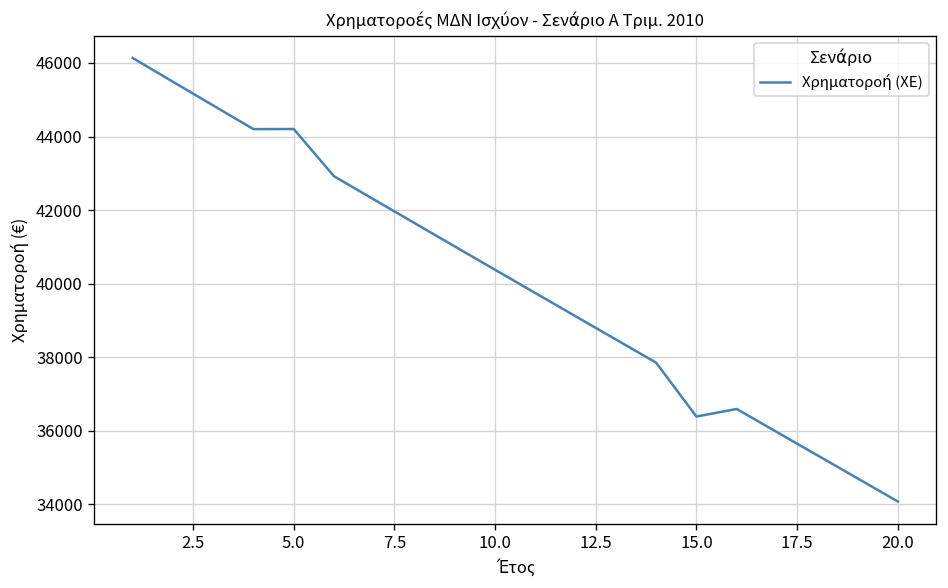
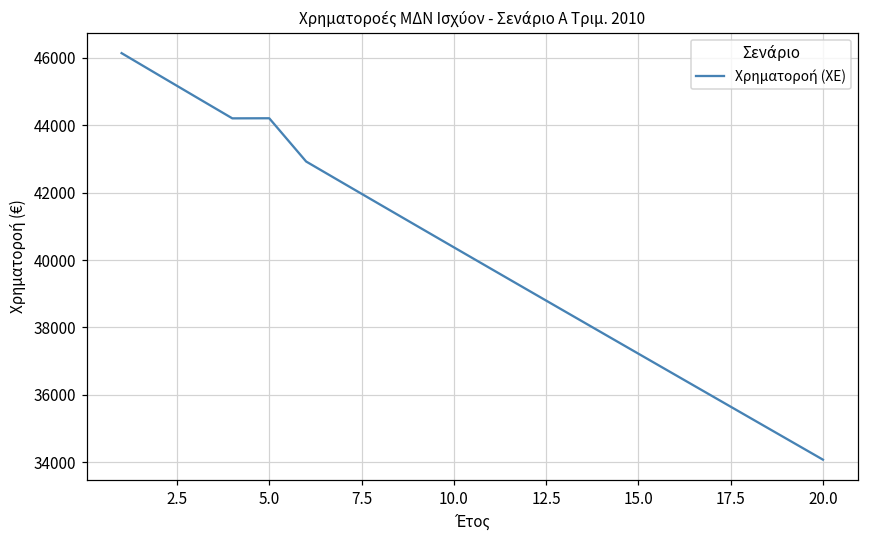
15.0: 36400 -> 37200
